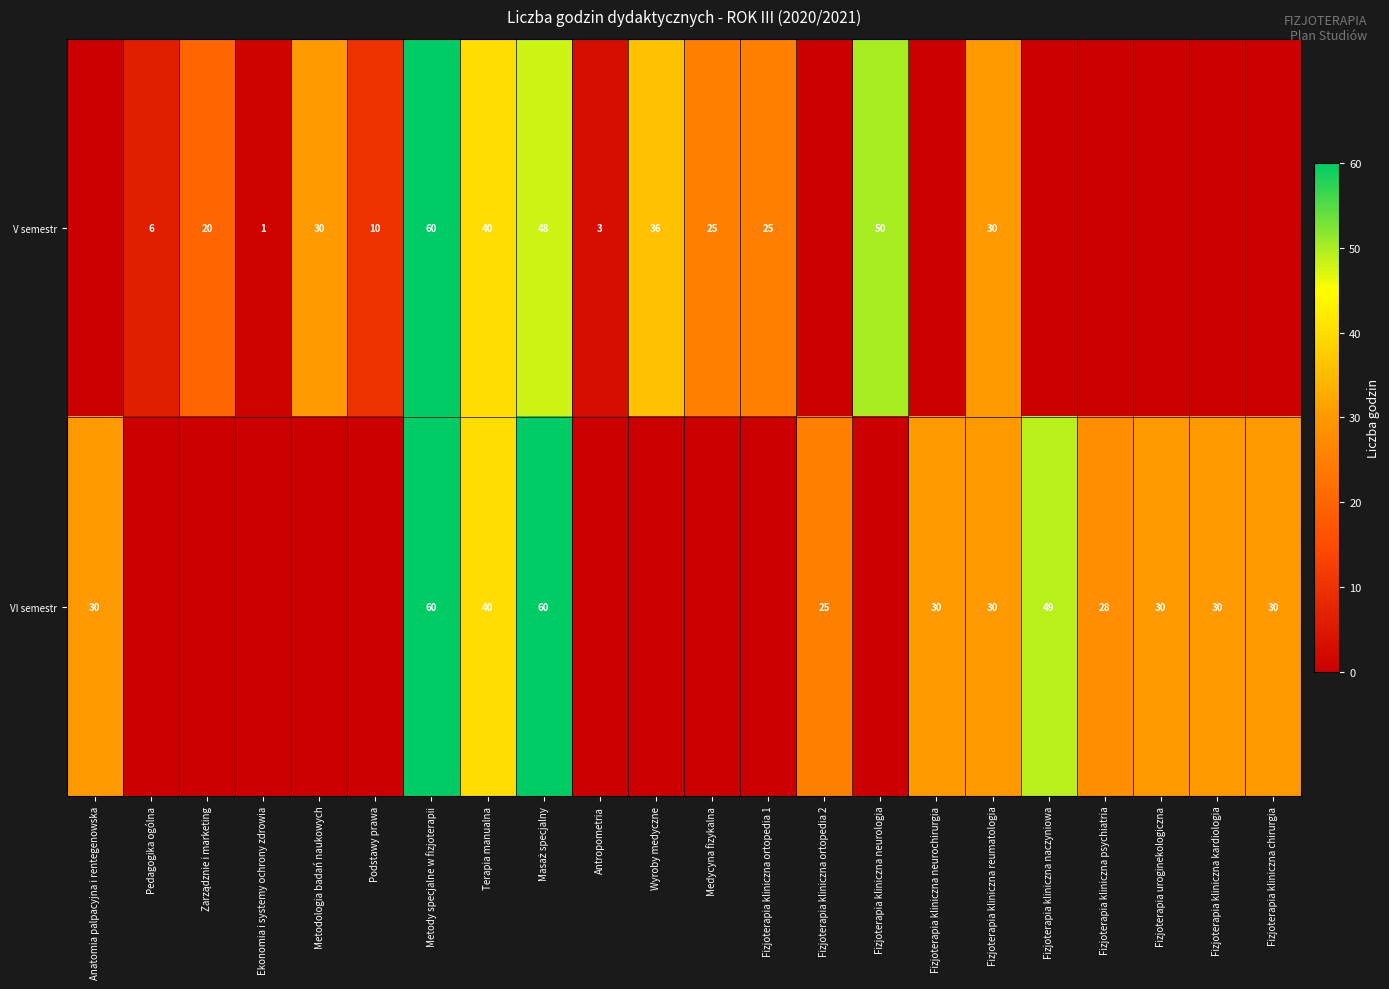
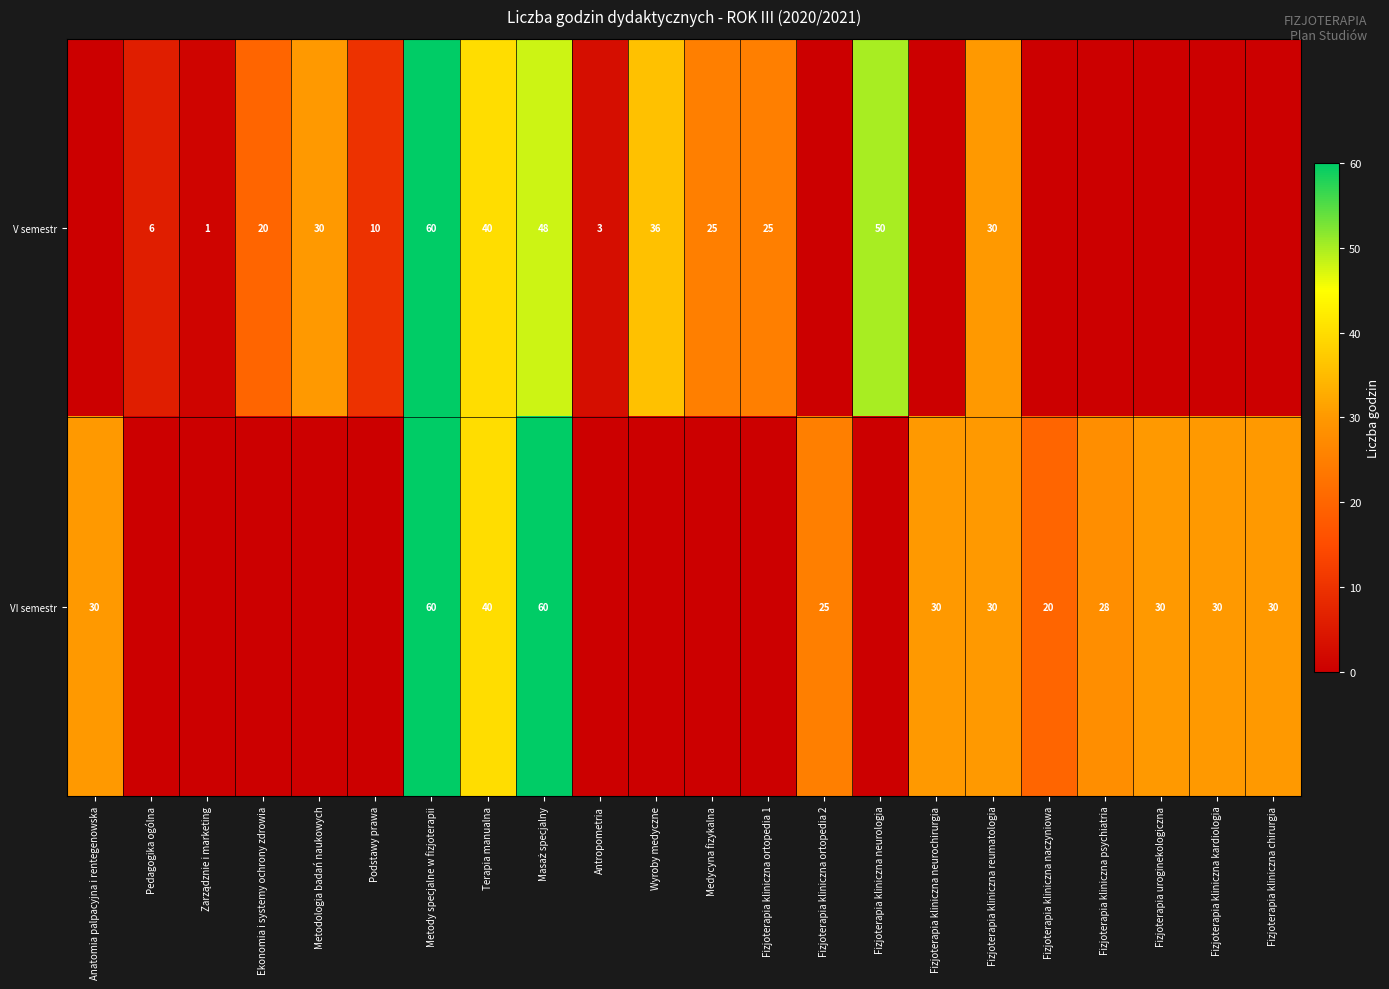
V semestr, Zarządznie i marketing: 20 -> 1
V semestr, Ekonomia i systemy ochrony zdrowia: 1 -> 20
VI semestr, Fizjoterapia kliniczna naczyniowa: 49 -> 20
